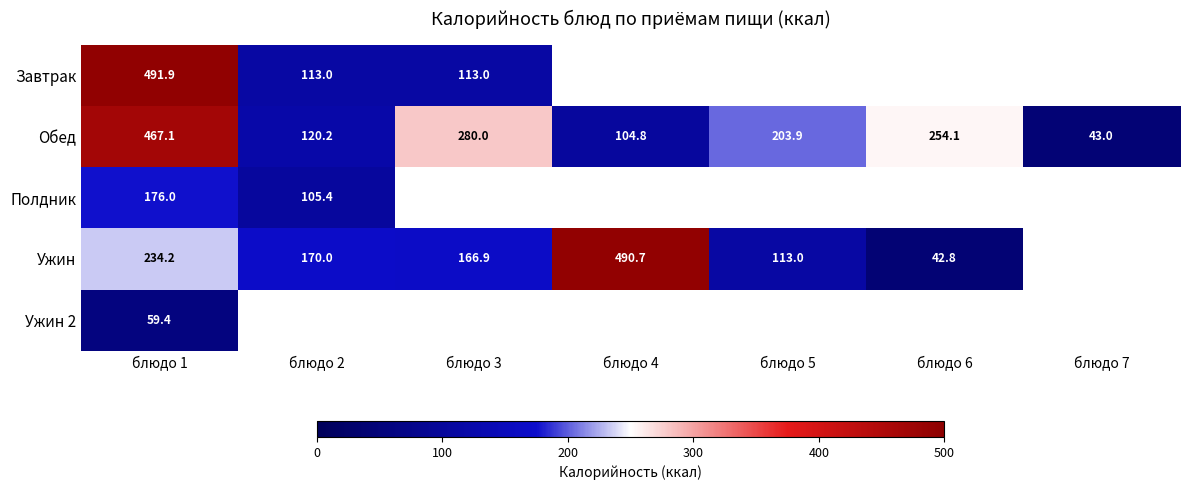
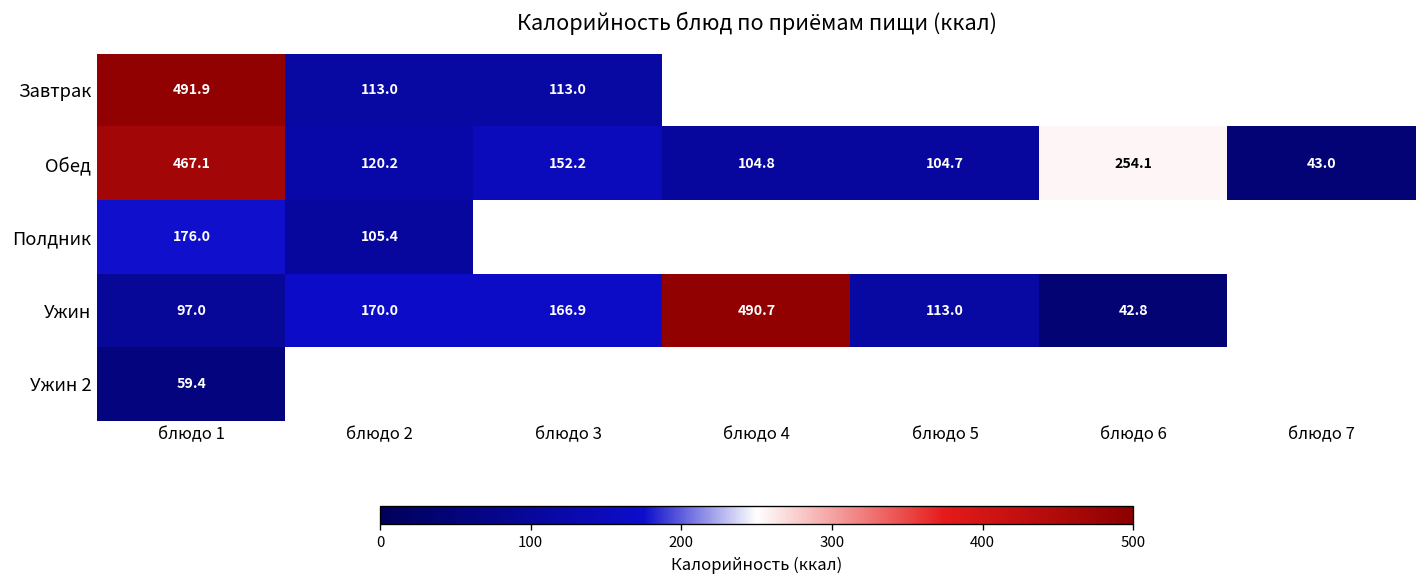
Обед, блюдо 3: 280.0 -> 152.2
Обед, блюдо 5: 203.9 -> 104.7
Ужин, блюдо 1: 234.2 -> 97.0
